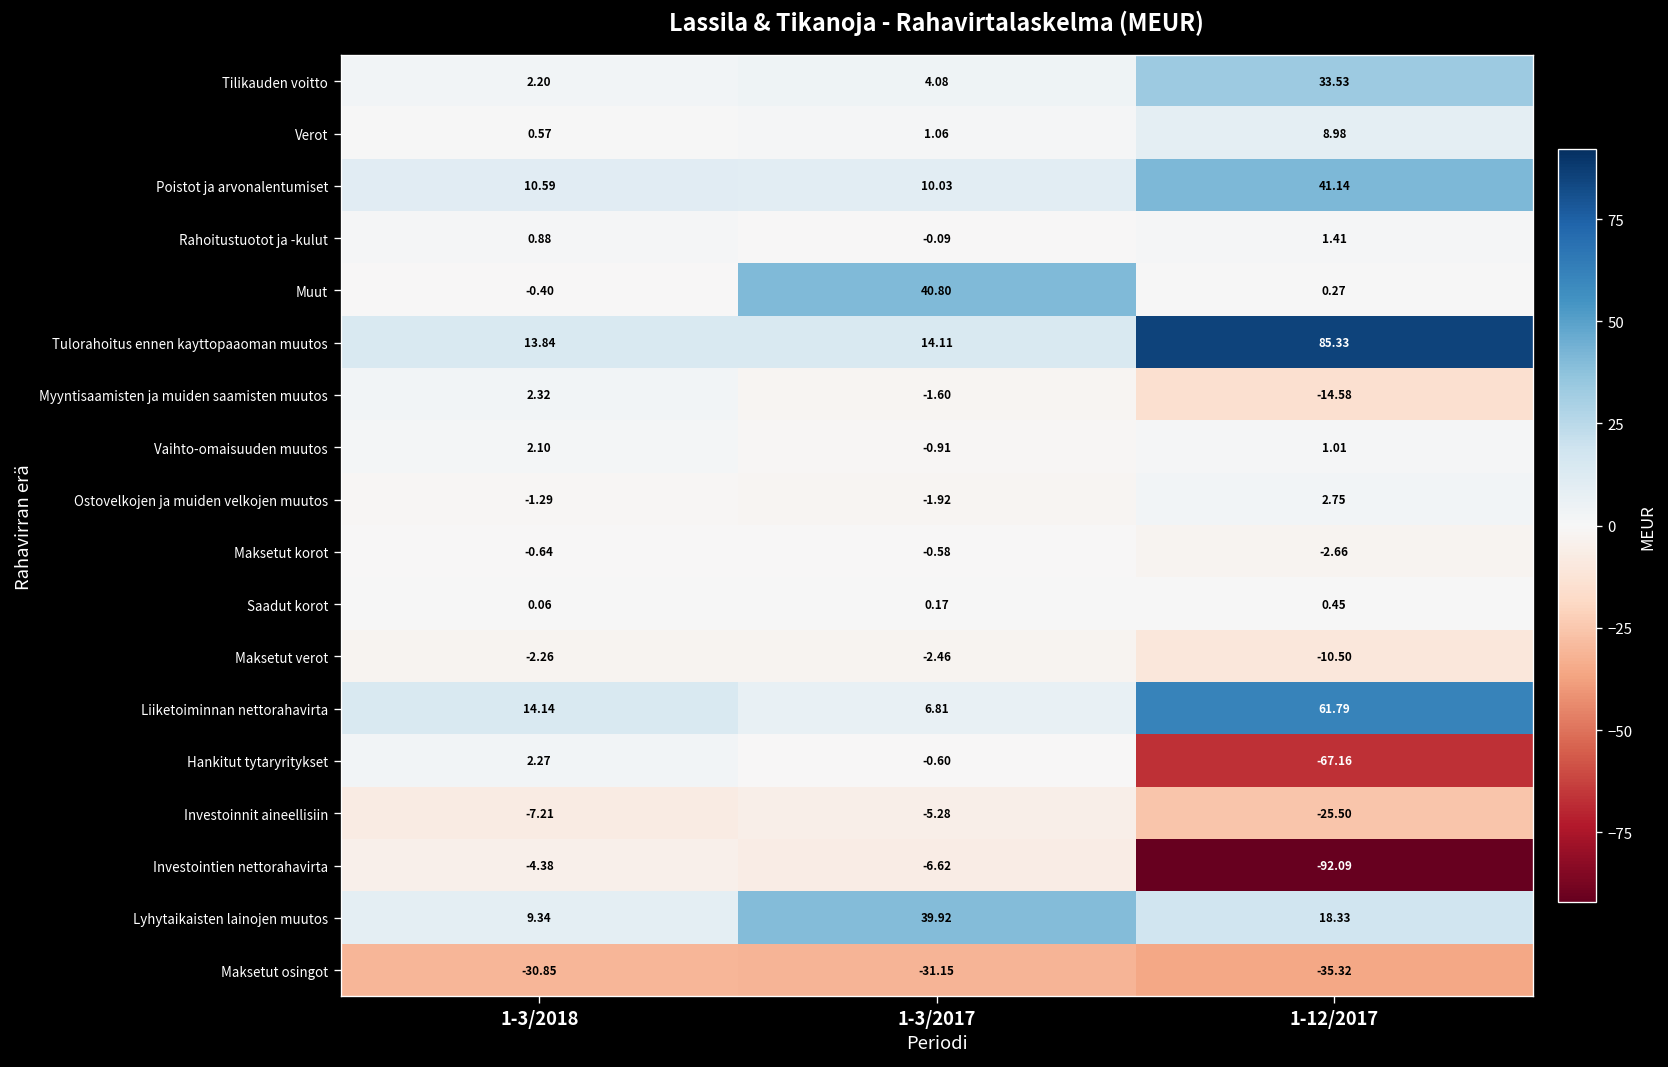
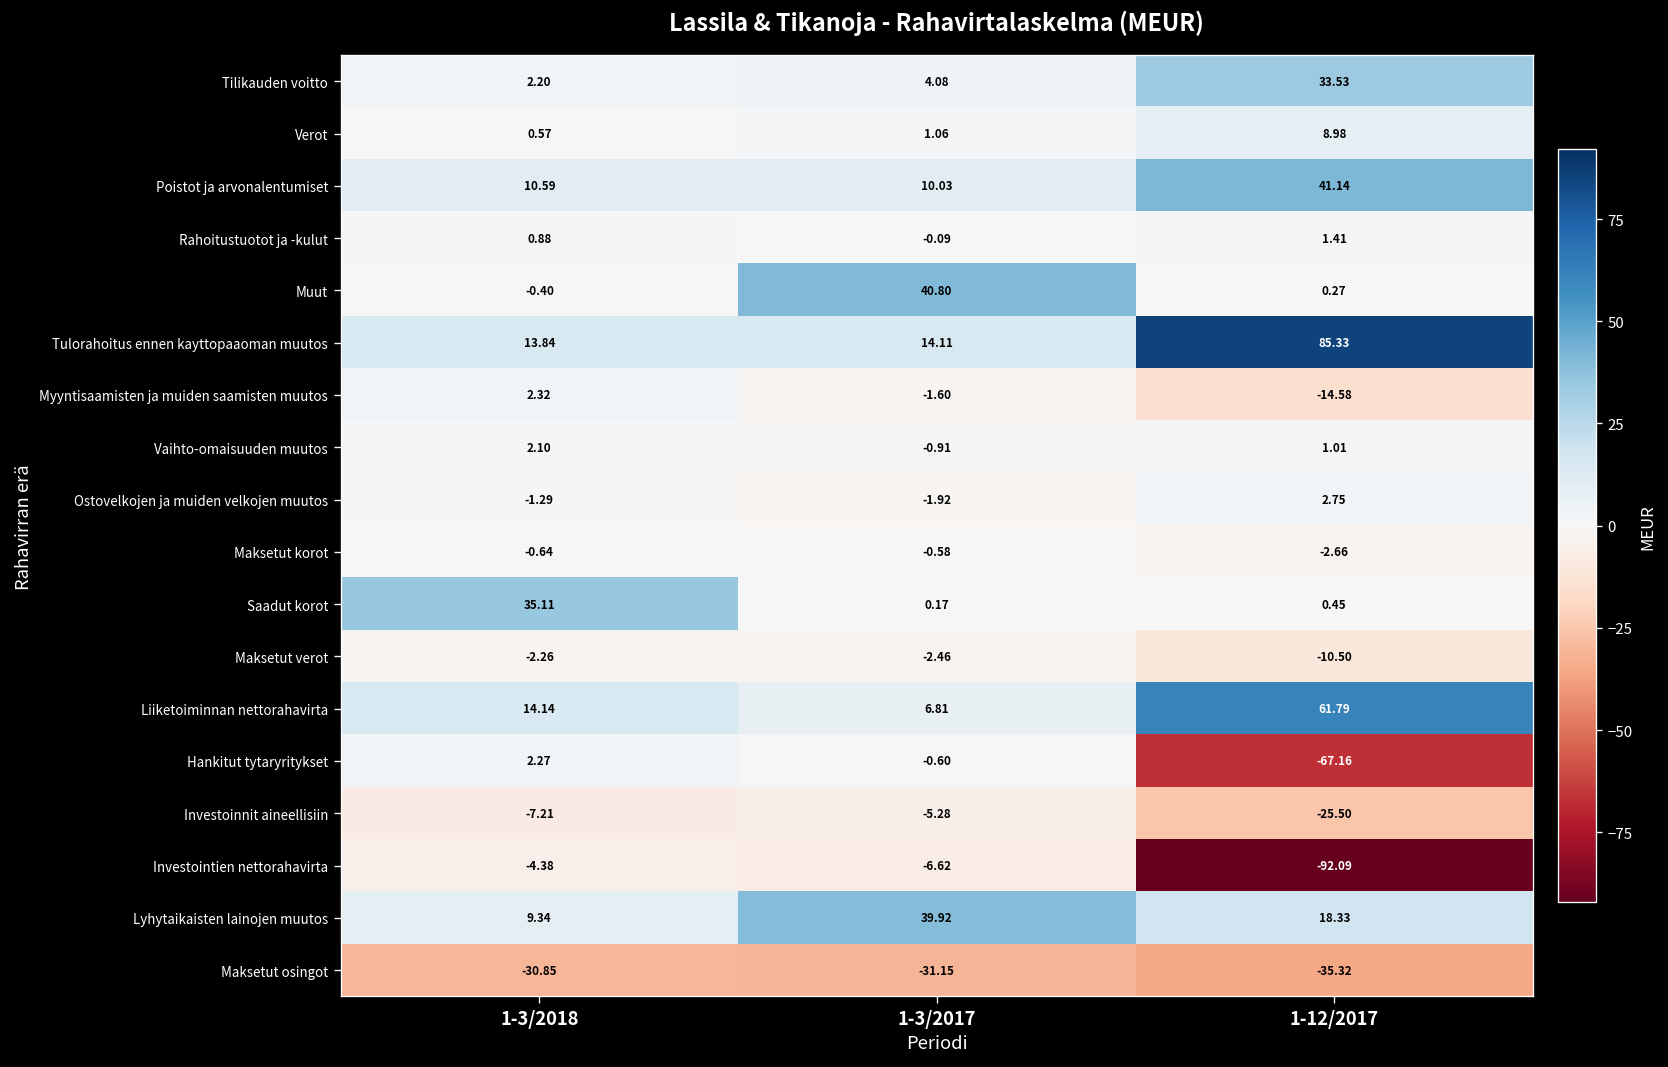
Saadut korot, 1-3/2018: 0.06 -> 35.11
